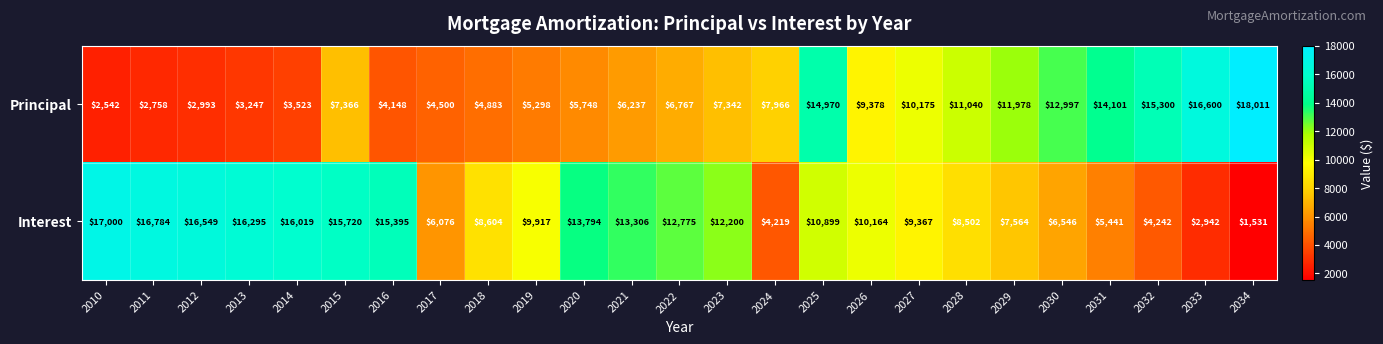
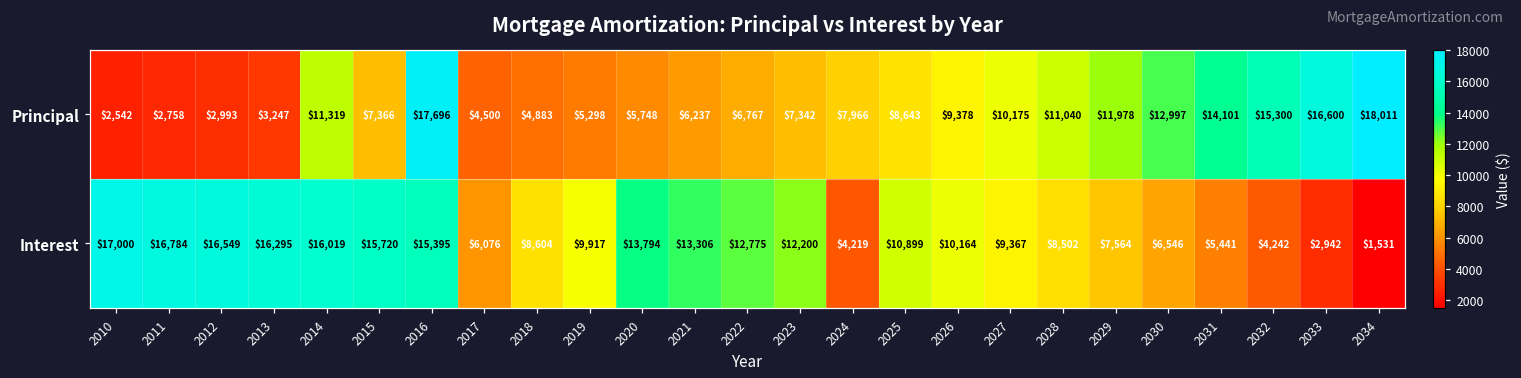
Principal, 2014: $3,523 -> $11,319
Principal, 2016: $4,148 -> $17,696
Principal, 2025: $14,970 -> $8,643
